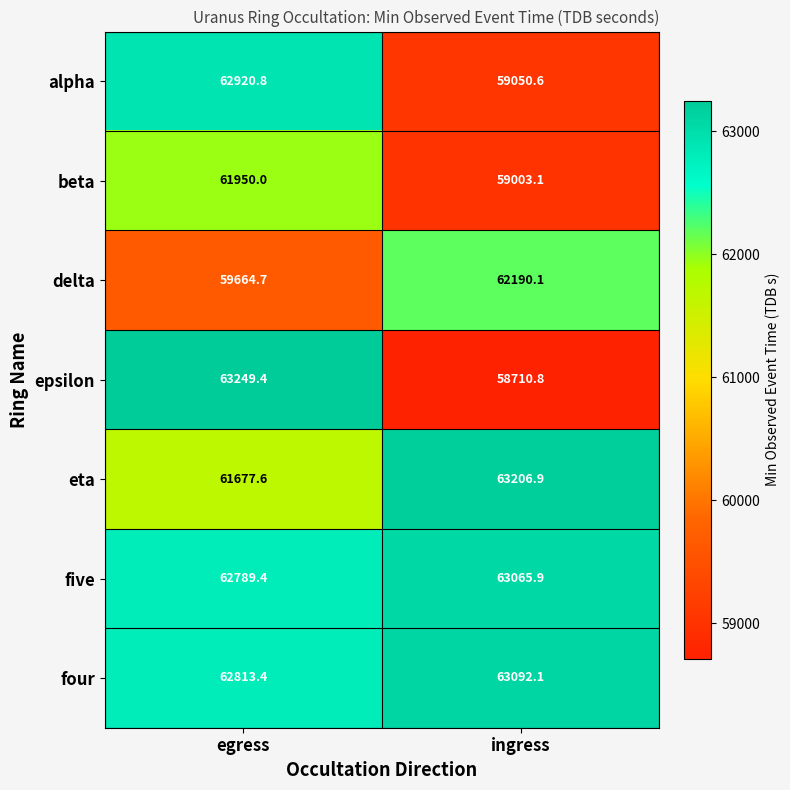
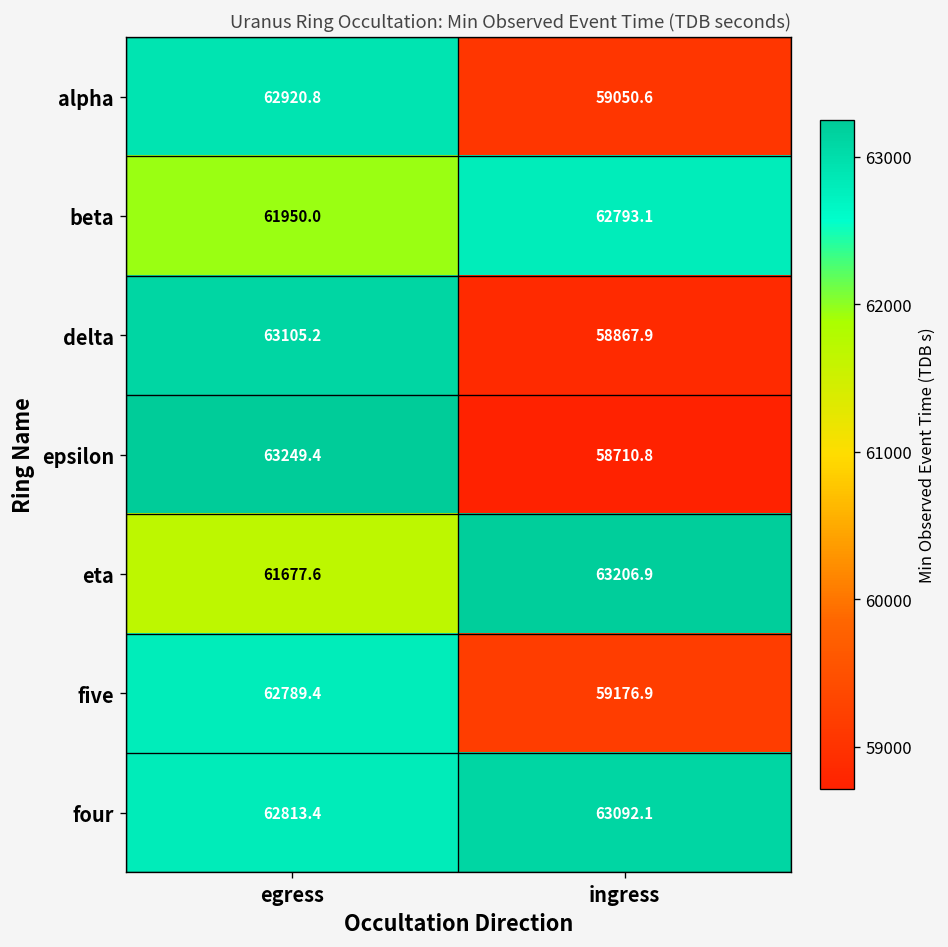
beta, ingress: 59003.1 -> 62793.1
delta, egress: 59664.7 -> 63105.2
delta, ingress: 62190.1 -> 58867.9
five, ingress: 63065.9 -> 59176.9
